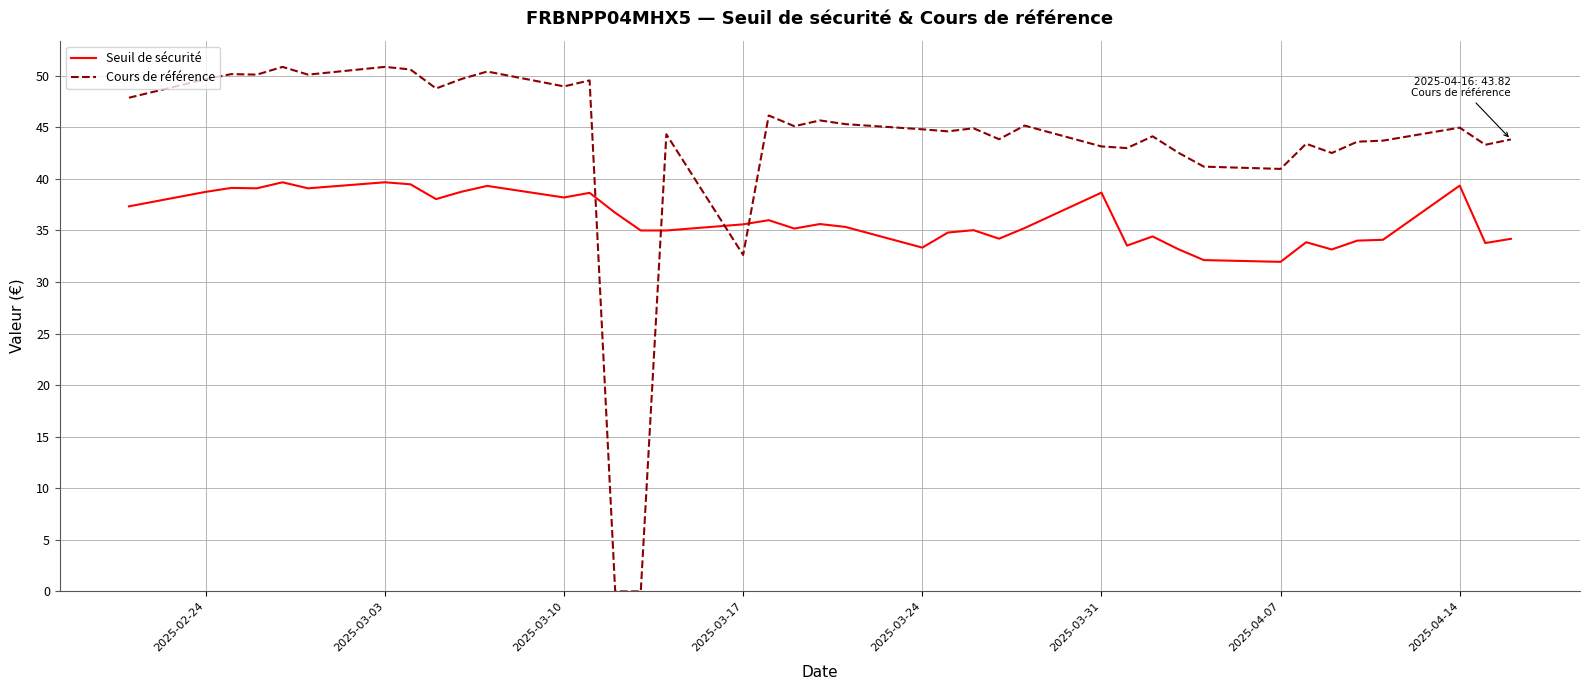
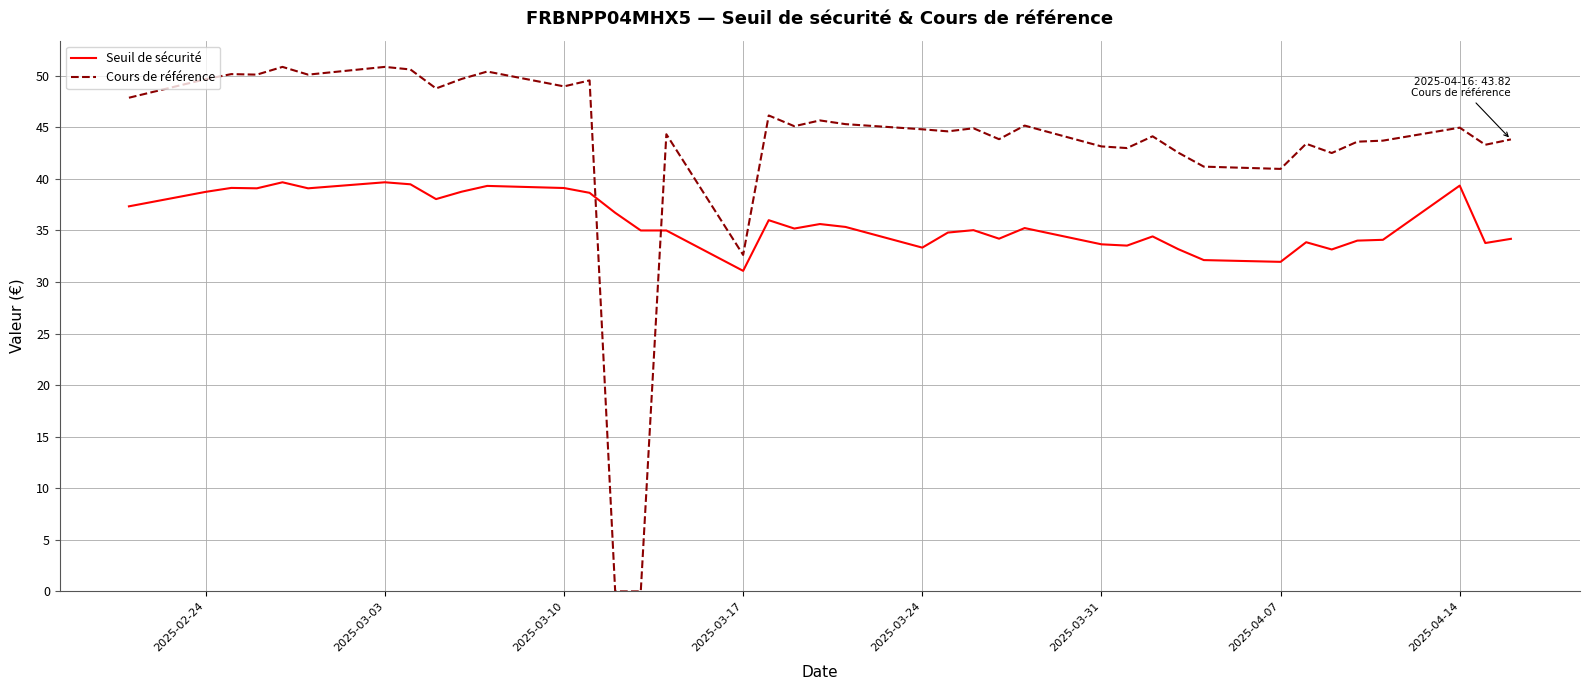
Seuil de sécurité, 2025-03-10: 38.2 -> 39.1
Seuil de sécurité, 2025-03-17: 35.6 -> 31.1
Seuil de sécurité, 2025-03-31: 38.7 -> 33.6
